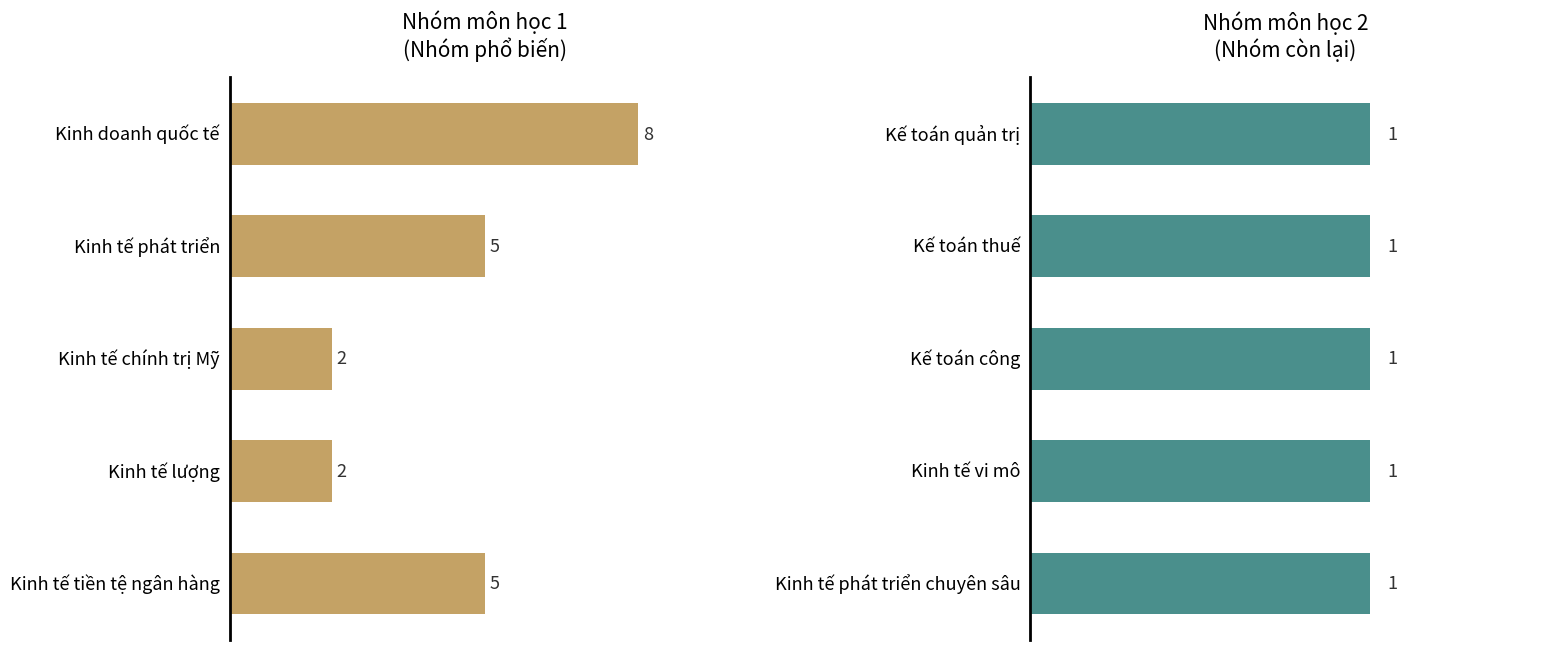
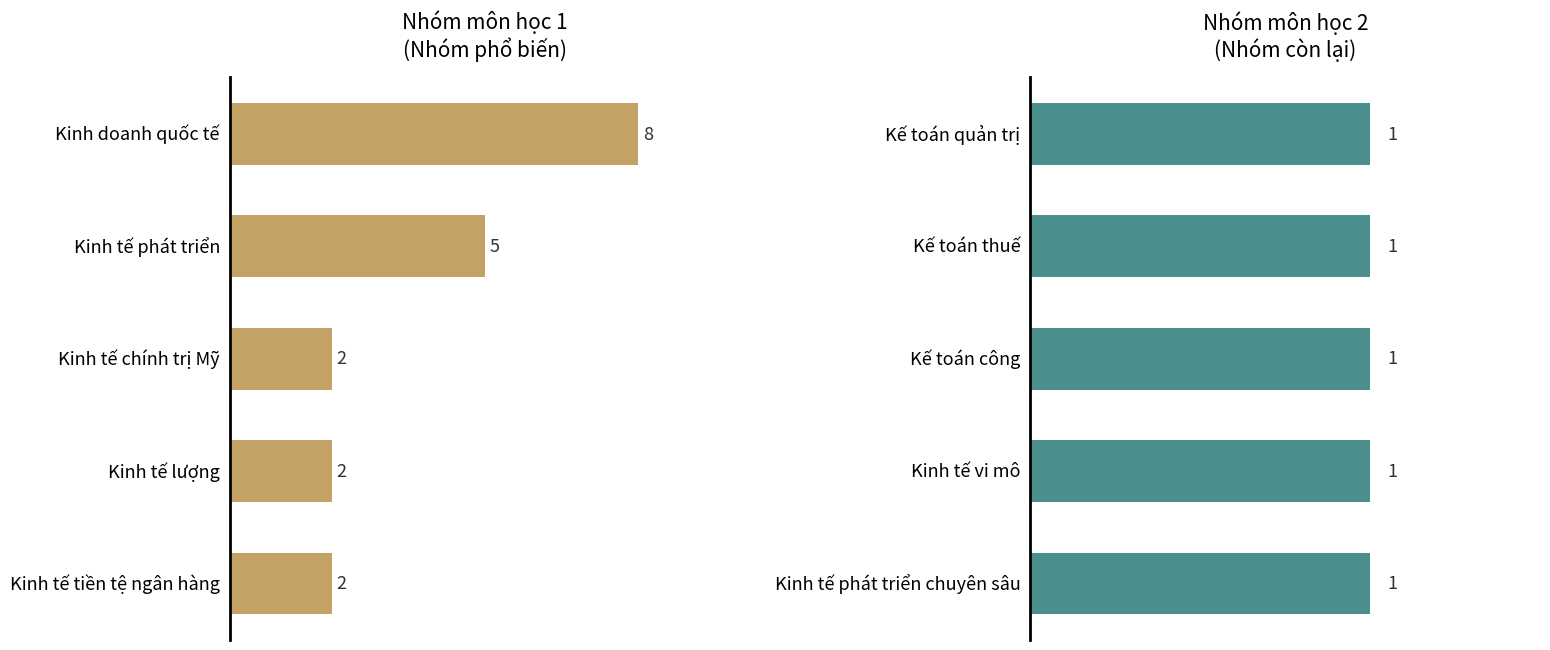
Nhóm môn học 1 (Nhóm phổ biến), Kinh tế tiền tệ ngân hàng: 5 -> 2
